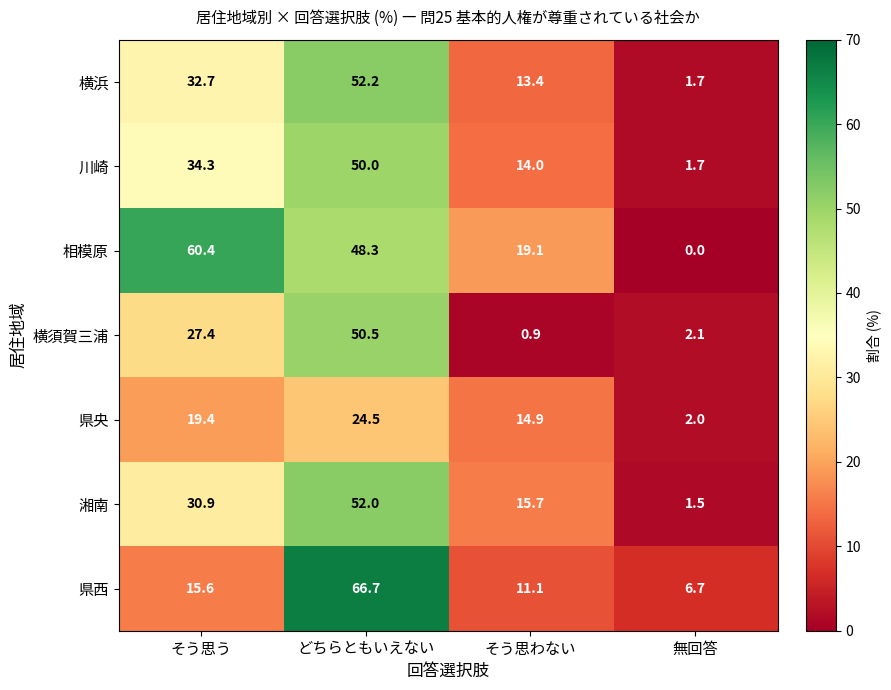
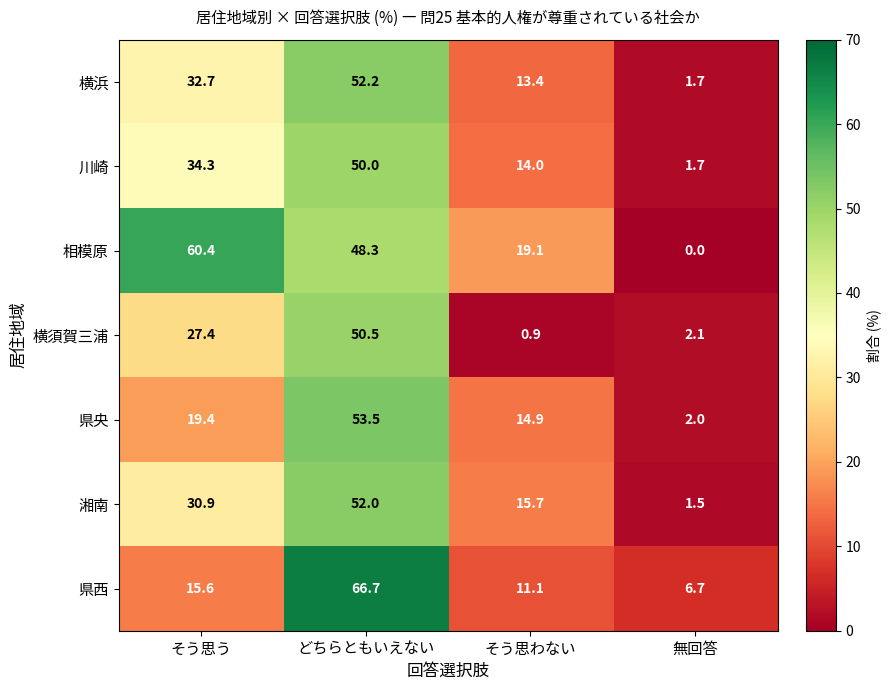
県央, どちらともいえない: 24.5 -> 53.5
